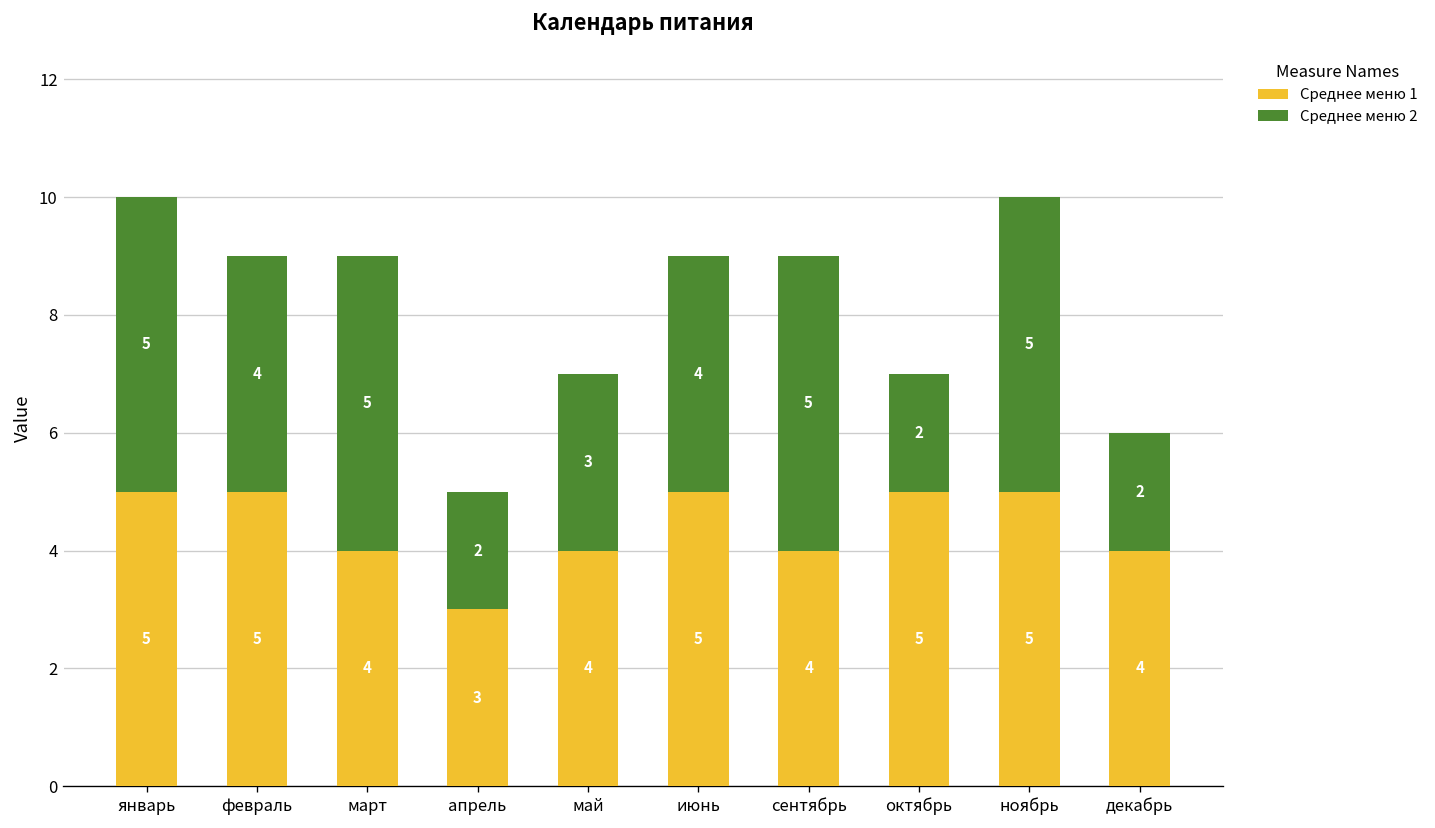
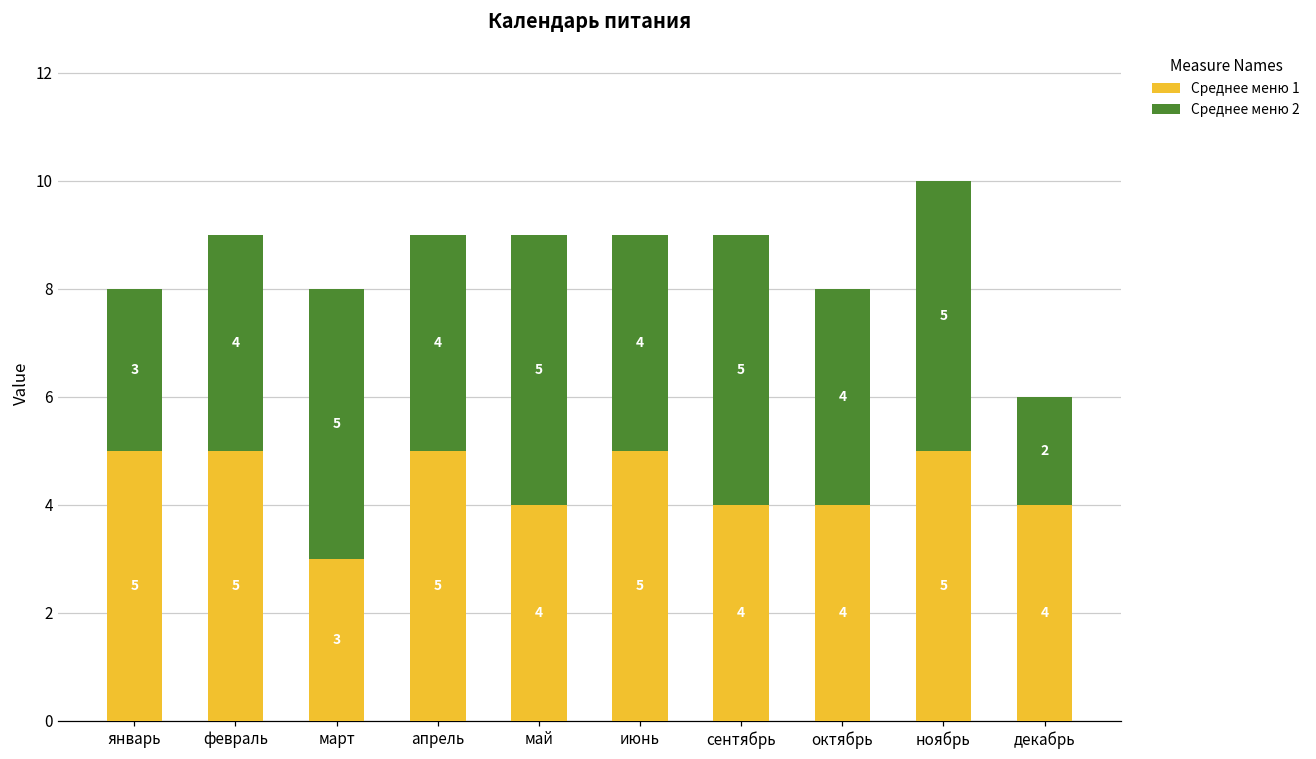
Среднее меню 2, январь: 5 -> 3
Среднее меню 1, март: 4 -> 3
Среднее меню 1, апрель: 3 -> 5
Среднее меню 2, апрель: 2 -> 4
Среднее меню 2, май: 3 -> 5
Среднее меню 1, октябрь: 5 -> 4
Среднее меню 2, октябрь: 2 -> 4
